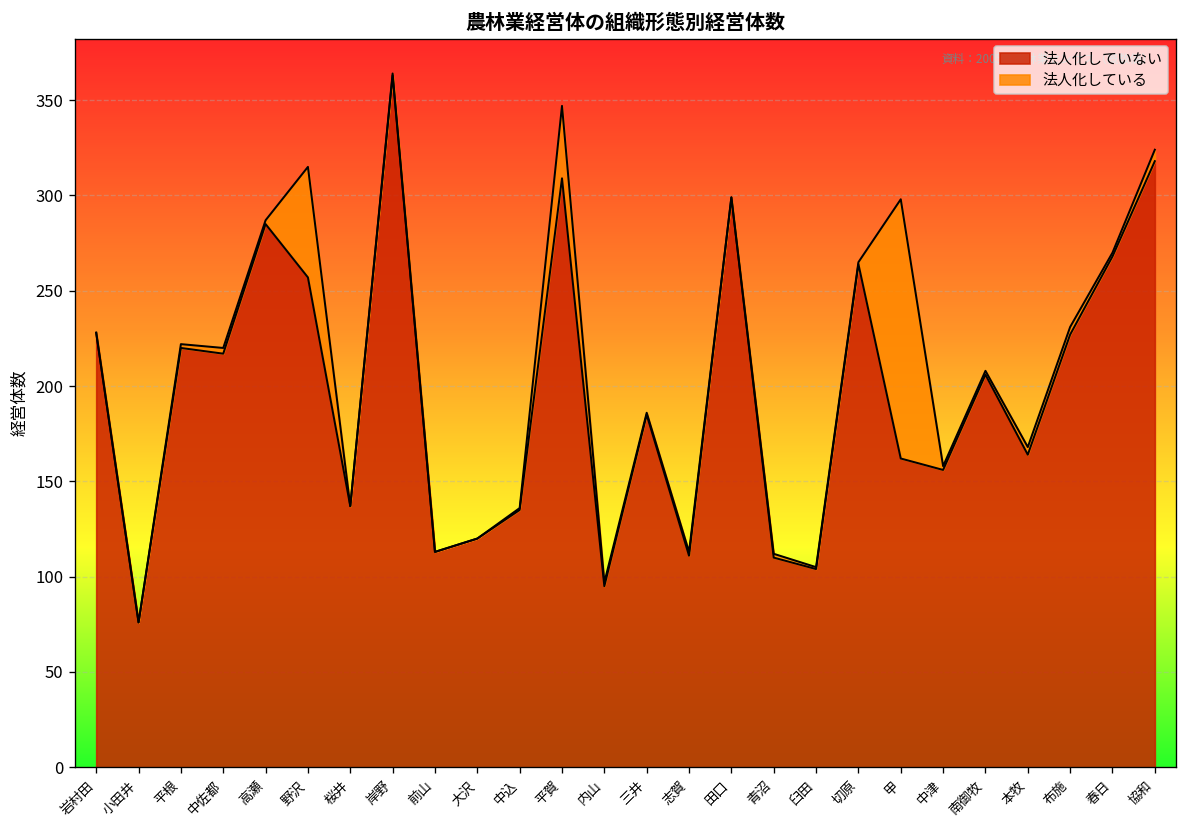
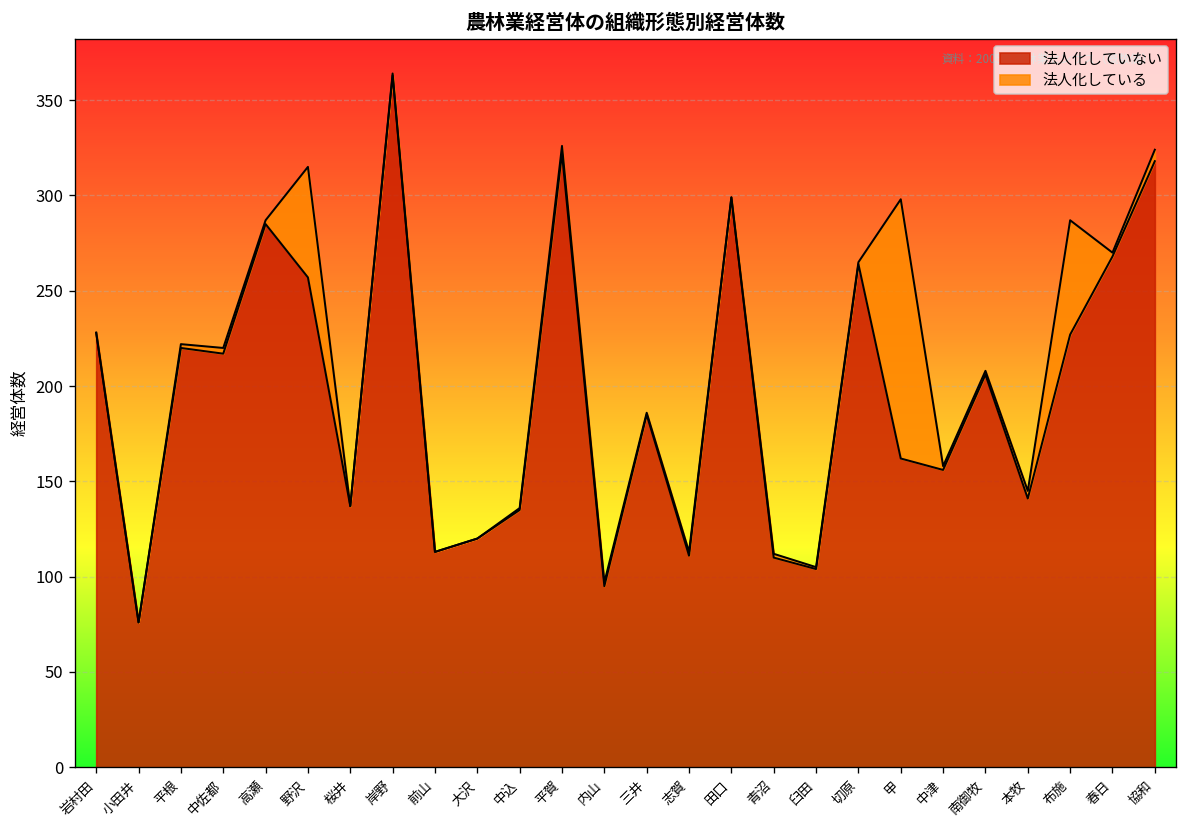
法人化していない, 平賀: 309 -> 322
法人化している, 平賀: 38 -> 4
法人化していない, 本牧: 164 -> 141
法人化している, 布施: 4 -> 60
